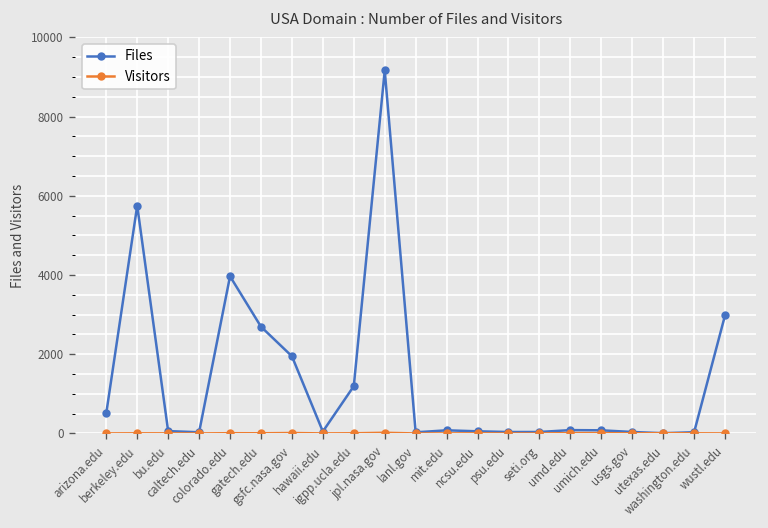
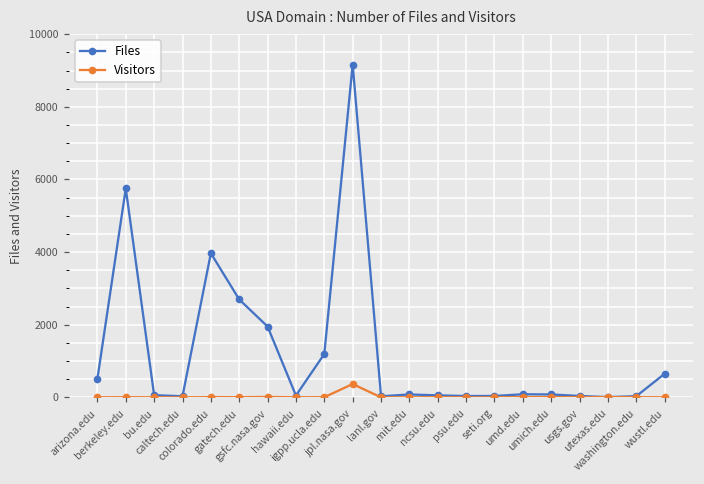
Visitors, jpl.nasa.gov: 0 -> 400
Files, wustl.edu: 3000 -> 700
